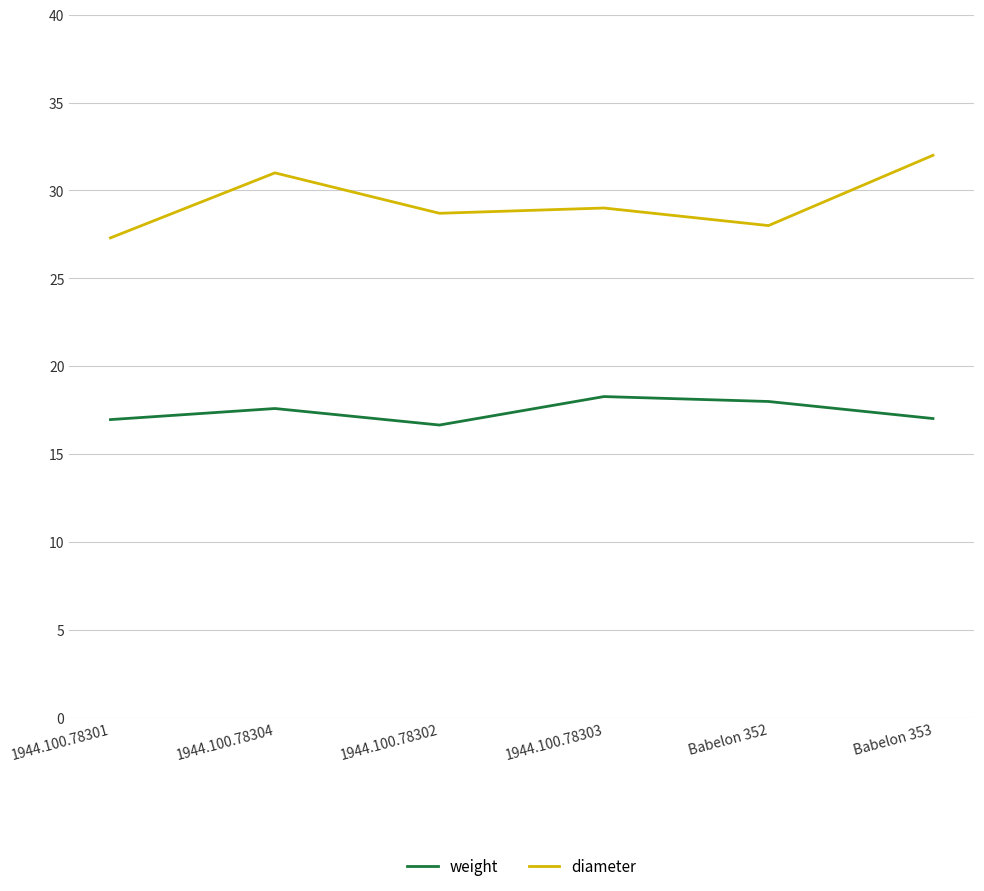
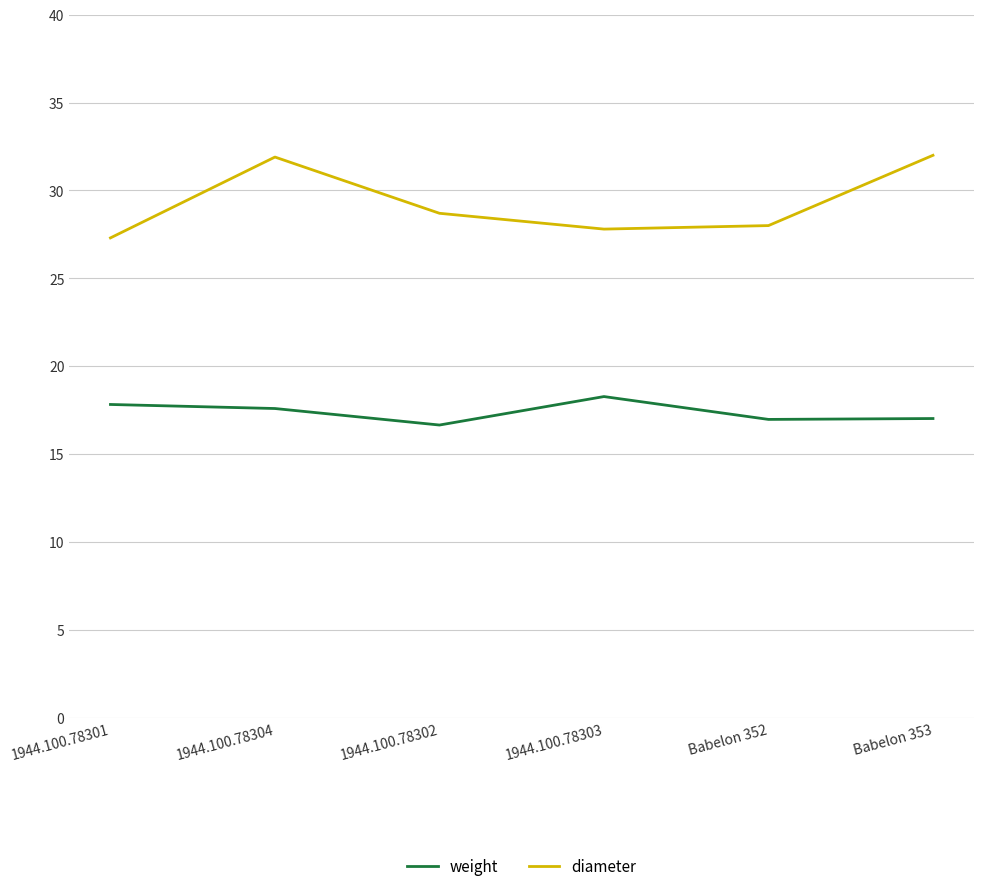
weight, 1944.100.78301: 17.0 -> 17.8
diameter, 1944.100.78304: 31.0 -> 31.9
diameter, 1944.100.78303: 29.0 -> 27.8
weight, Babelon 352: 18.0 -> 17.0
